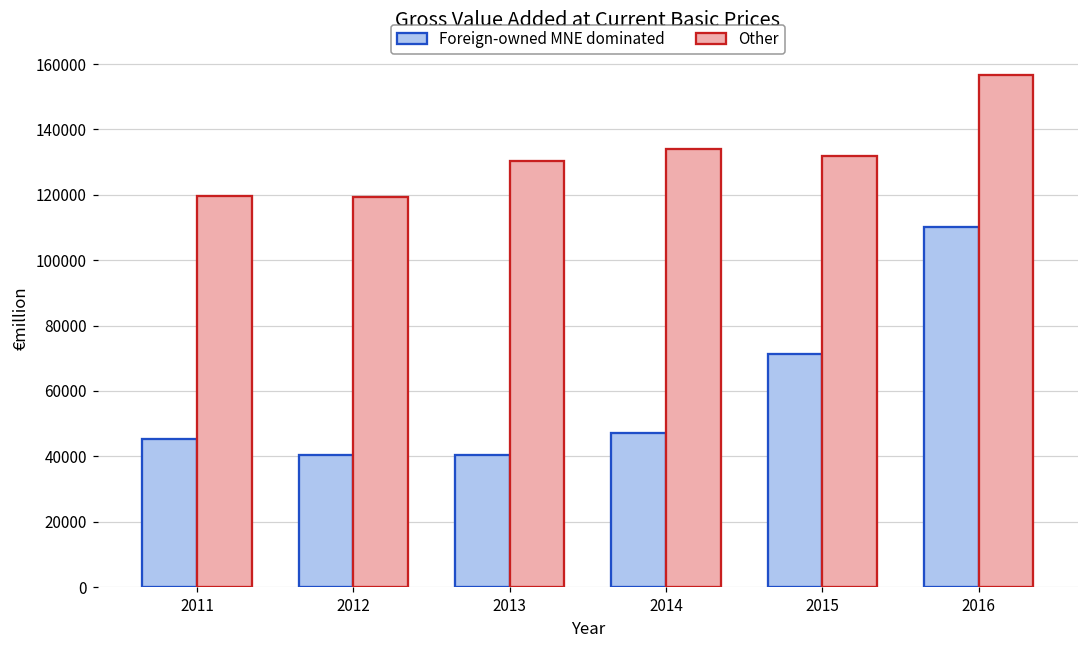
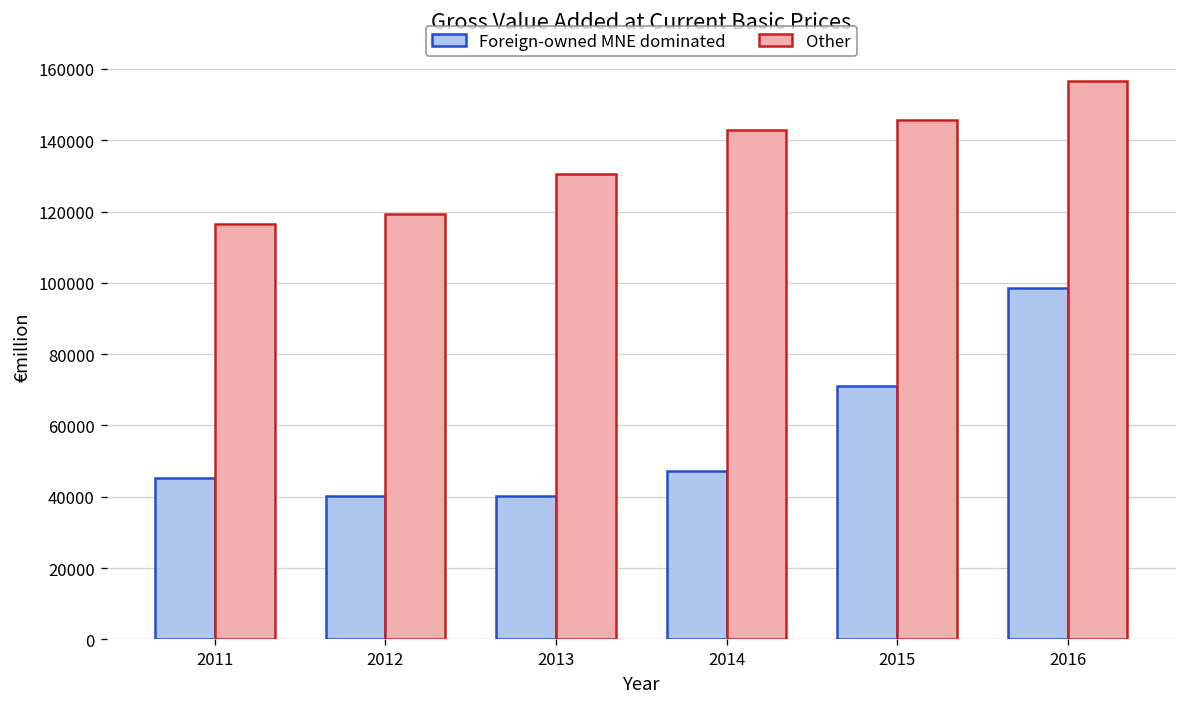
Other, 2011: 120000 -> 116000
Other, 2014: 134000 -> 143000
Other, 2015: 132000 -> 146000
Foreign-owned MNE dominated, 2016: 110000 -> 99000
